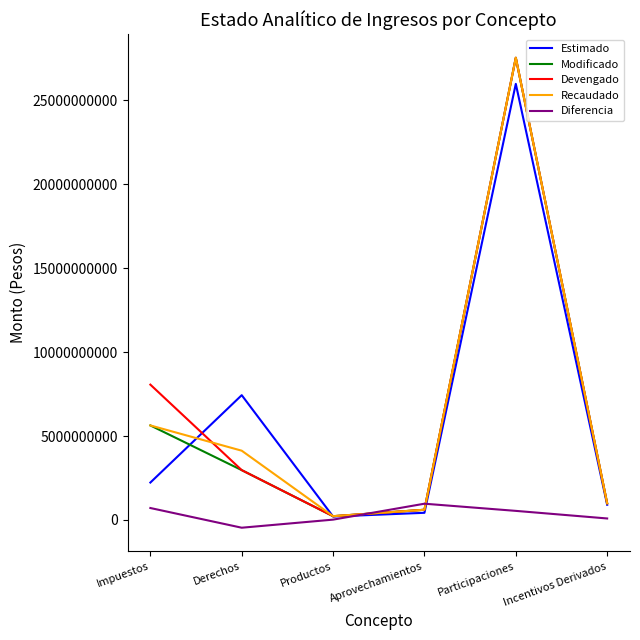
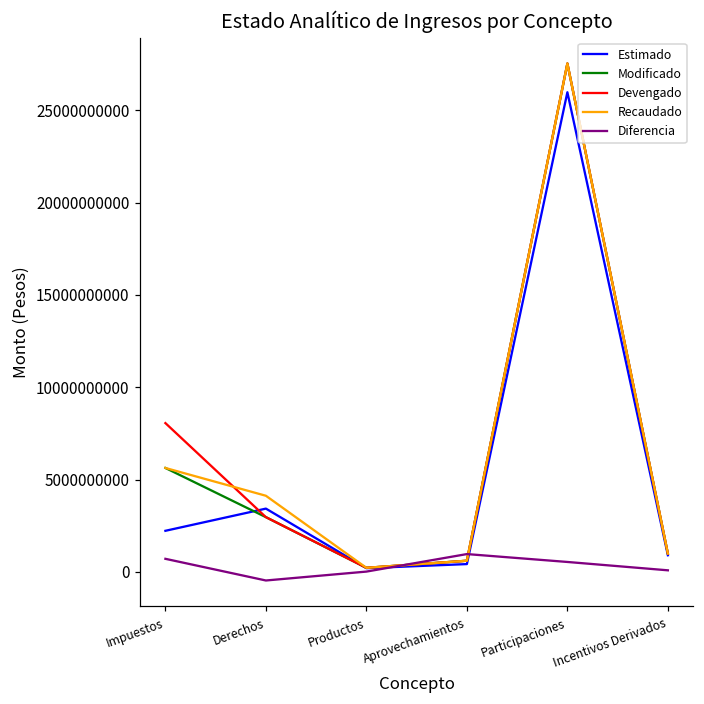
Estimado, Derechos: 7400000000 -> 3400000000
